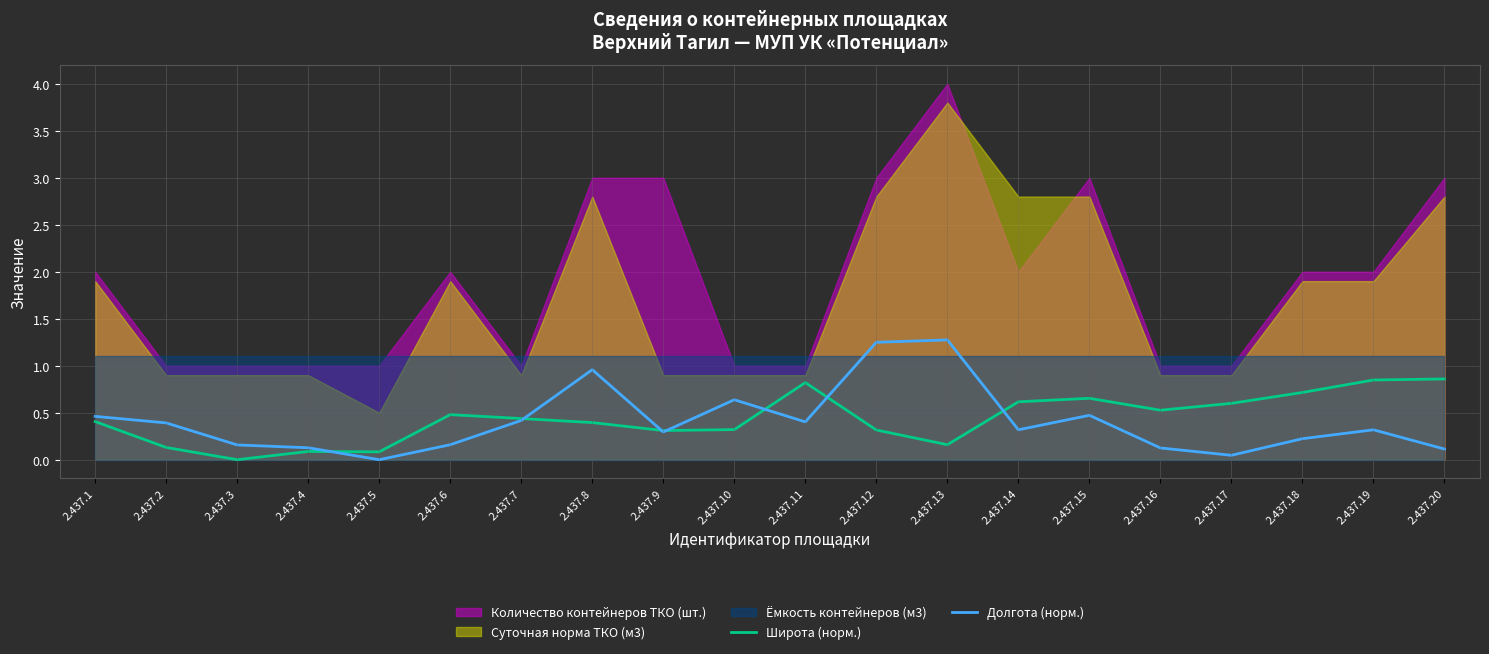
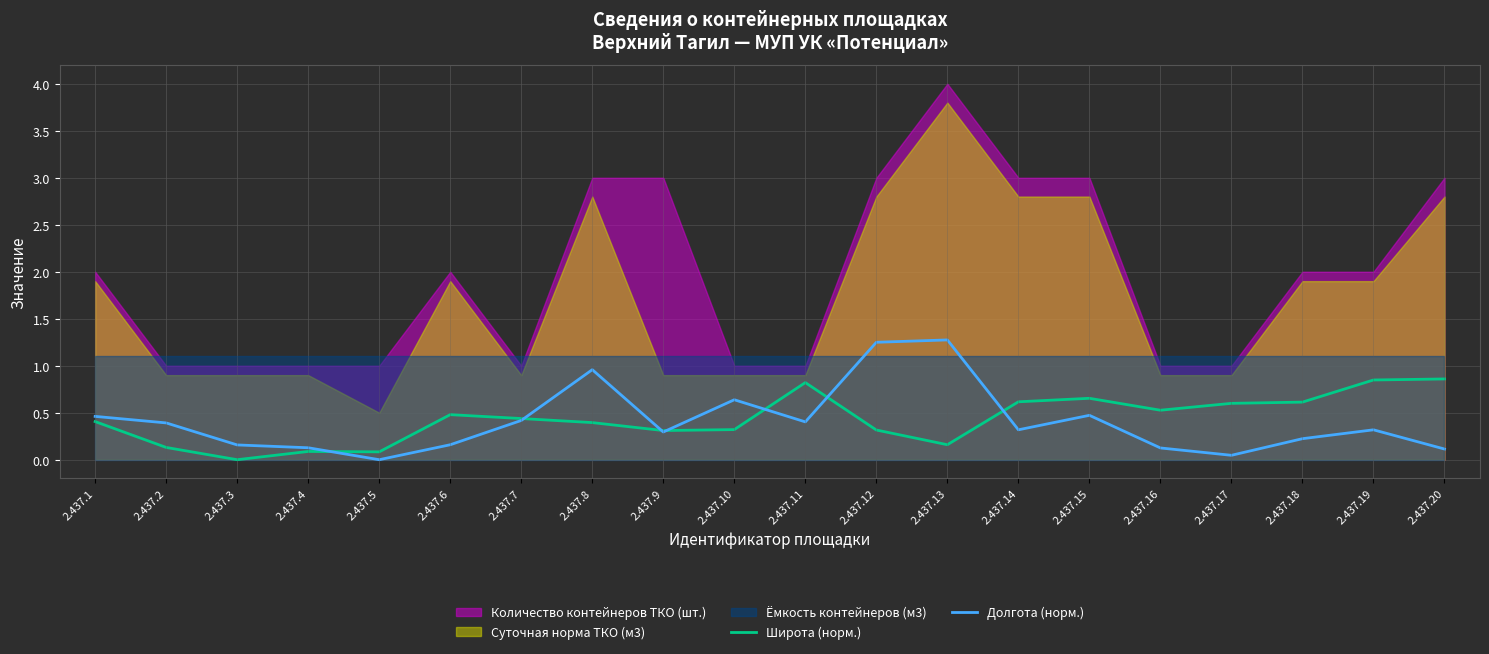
Количество контейнеров ТКО (шт.), 2.437.14: 2 -> 3
Широта (норм.), 2.437.18: 0.7 -> 0.6
